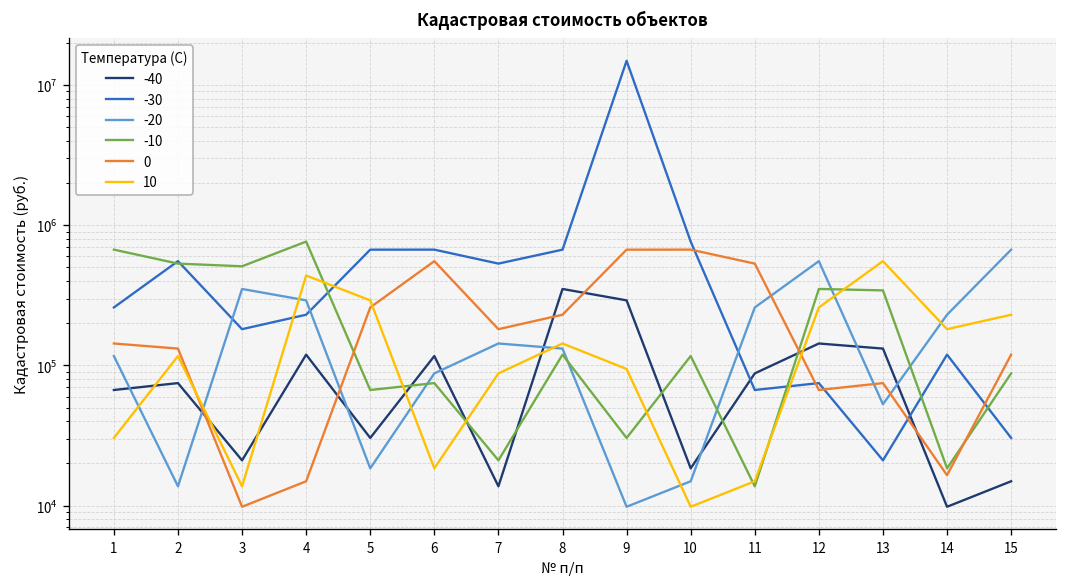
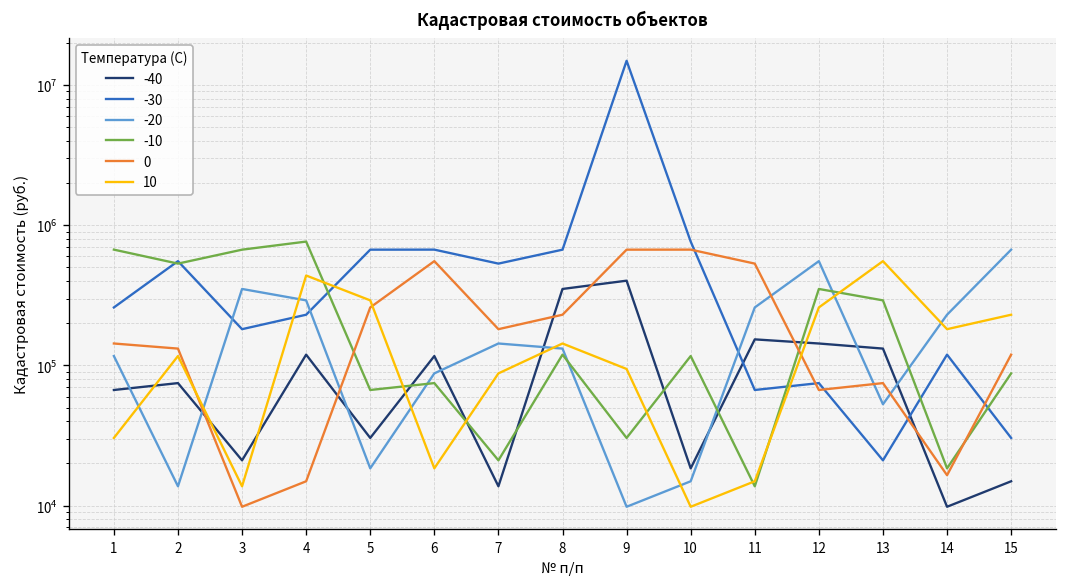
-10, 3: 500000 -> 700000
-40, 9: 290000 -> 400000
-40, 11: 90000 -> 150000
-10, 13: 340000 -> 290000
